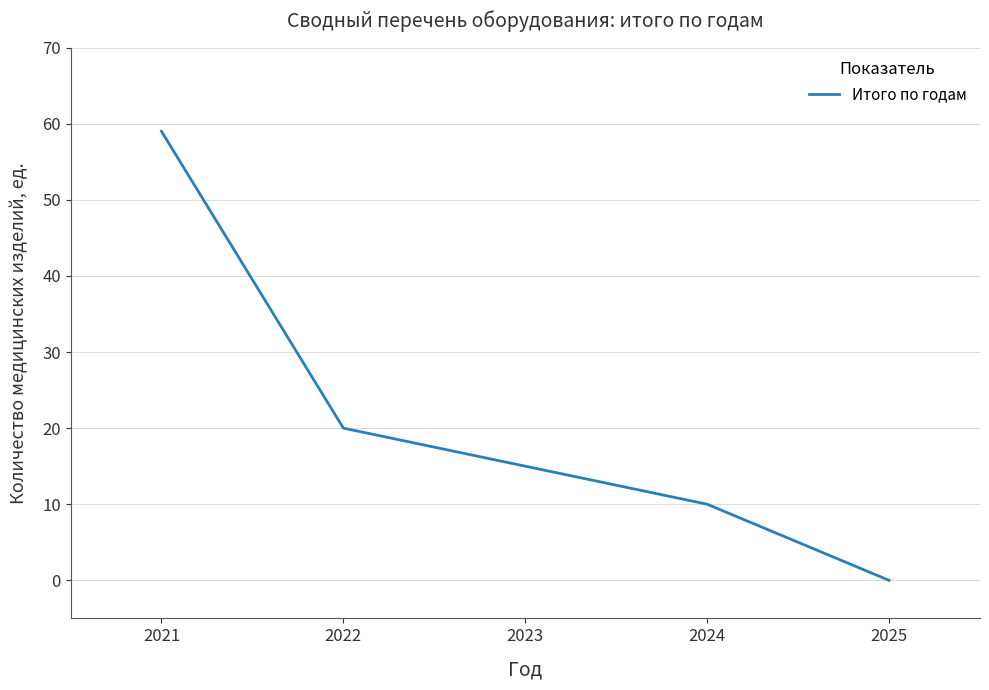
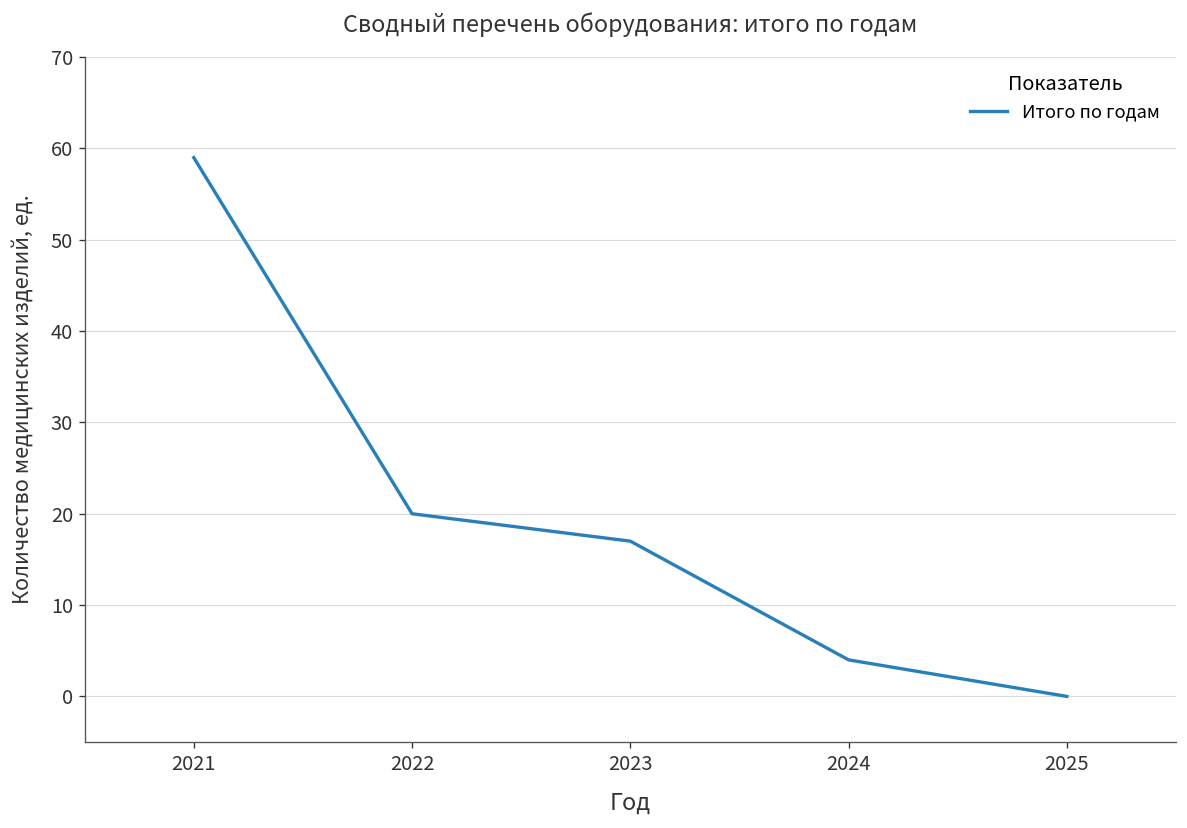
2023: 15 -> 17
2024: 10 -> 4
